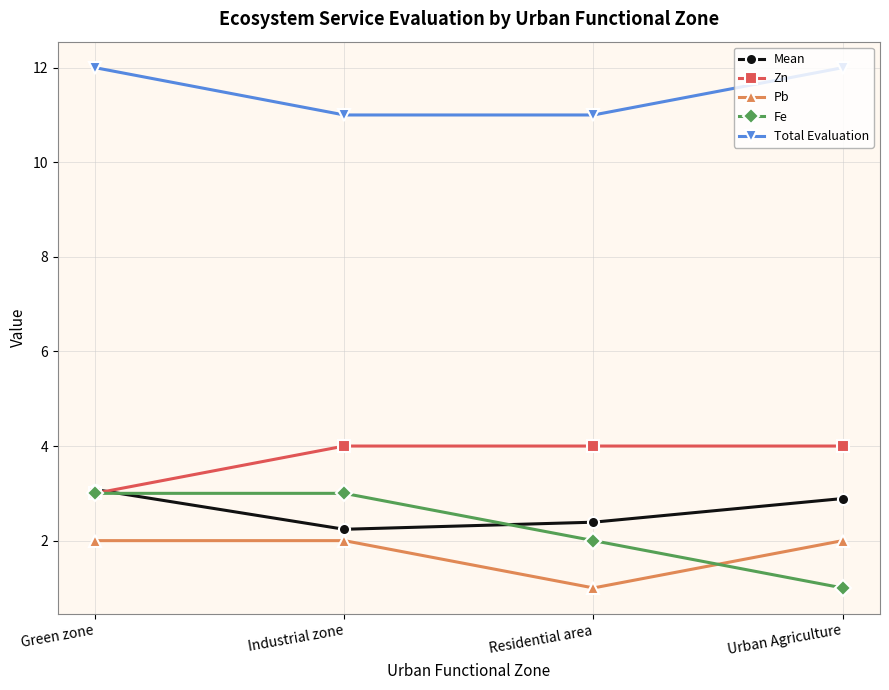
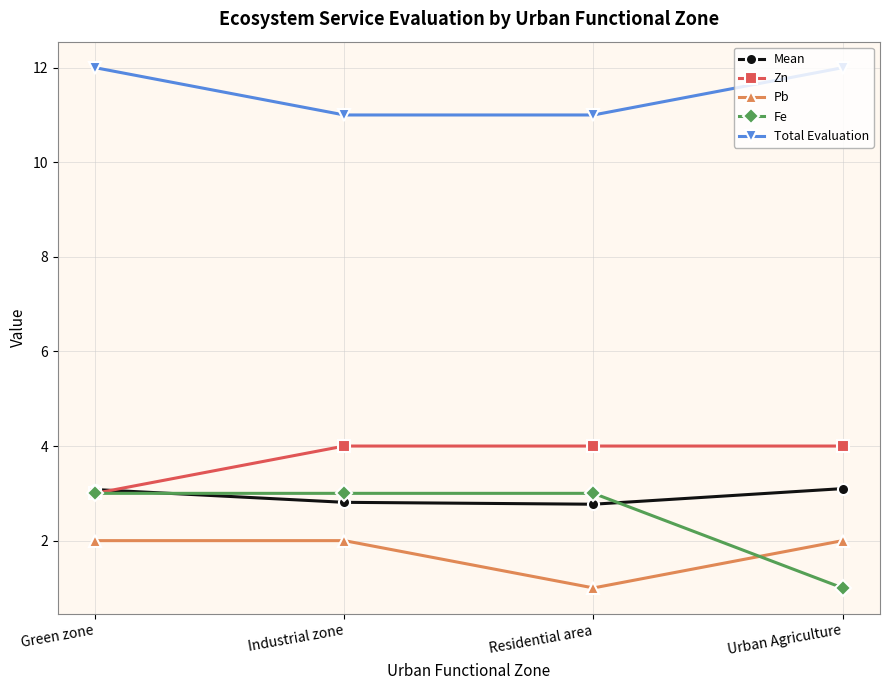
Mean, Industrial zone: 2.2 -> 2.8
Mean, Residential area: 2.4 -> 2.8
Fe, Residential area: 2 -> 3
Mean, Urban Agriculture: 2.9 -> 3.1
